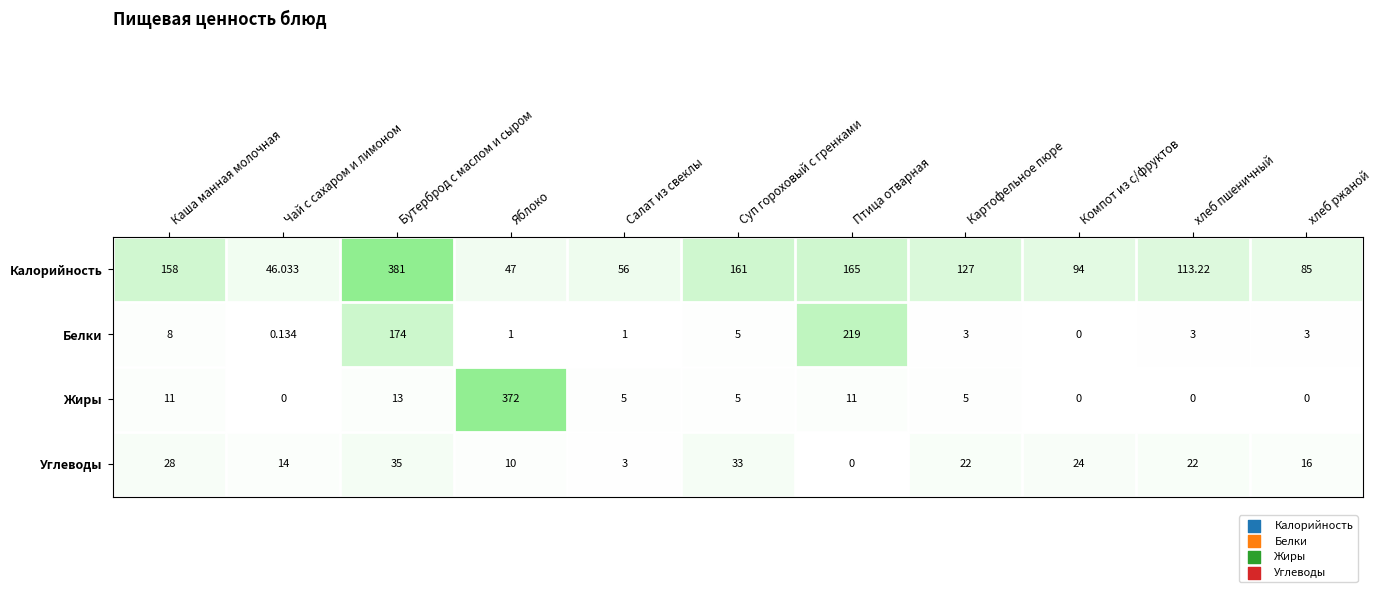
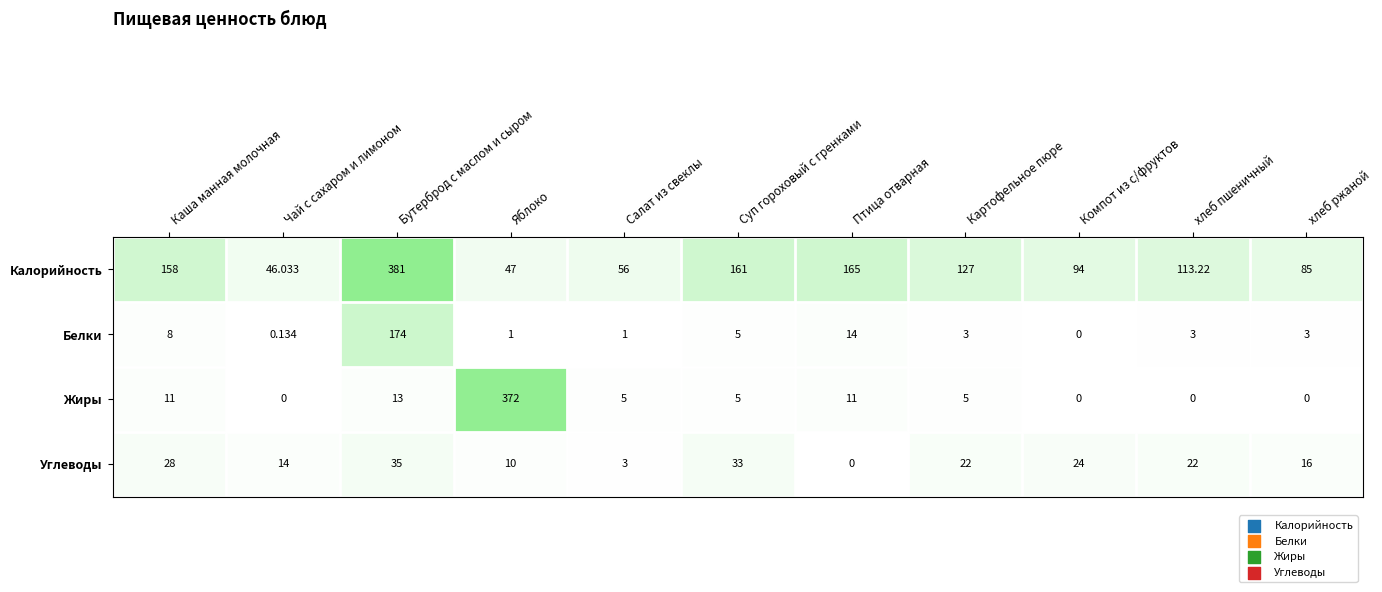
Белки, Птица отварная: 219 -> 14
